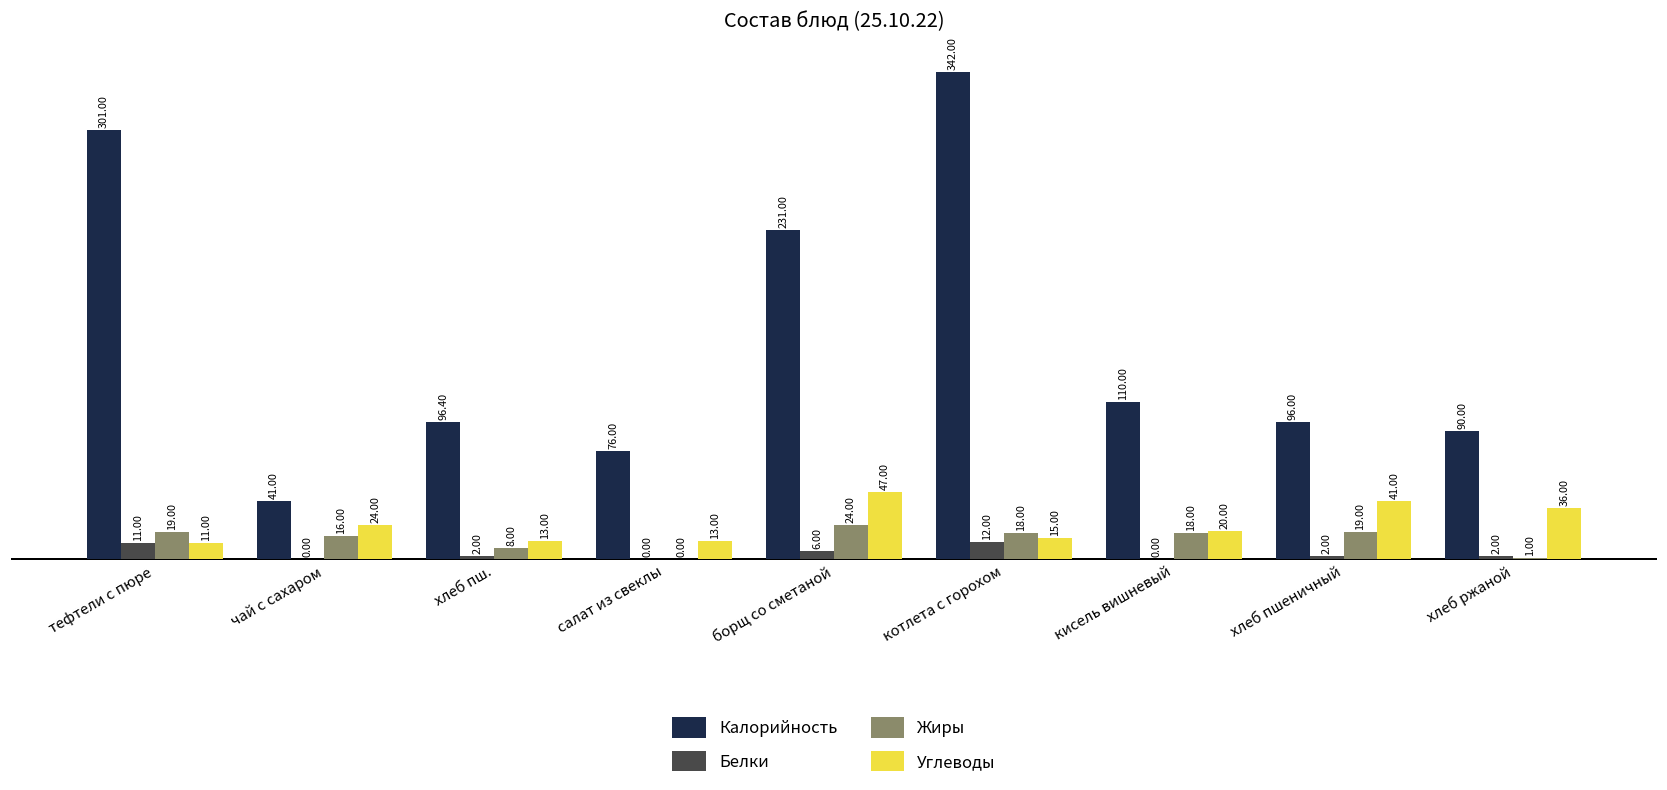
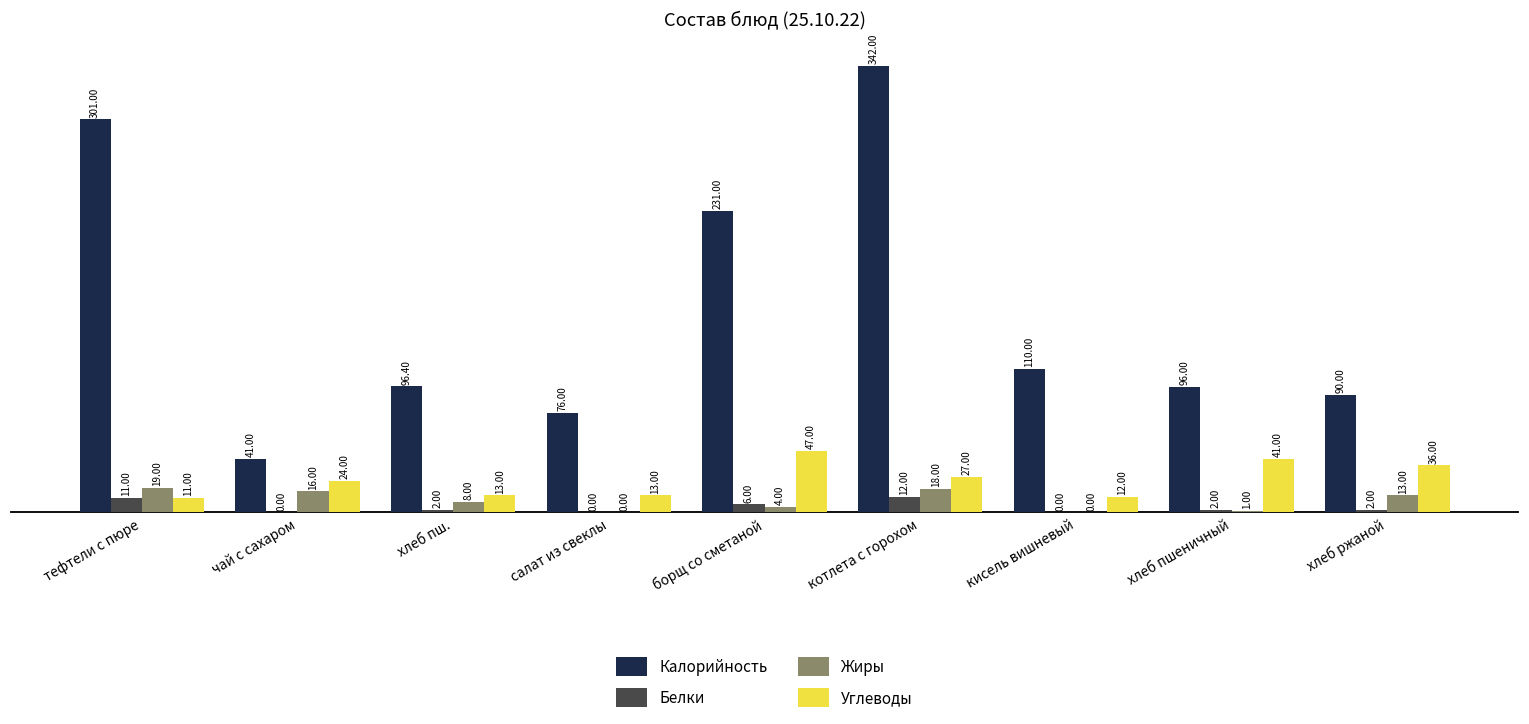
Жиры, борщ со сметаной: 24.00 -> 4.00
Углеводы, котлета с горохом: 15.00 -> 27.00
Жиры, кисель вишневый: 18.00 -> 0.00
Углеводы, кисель вишневый: 20.00 -> 12.00
Жиры, хлеб пшеничный: 19.00 -> 1.00
Жиры, хлеб ржаной: 1.00 -> 13.00
